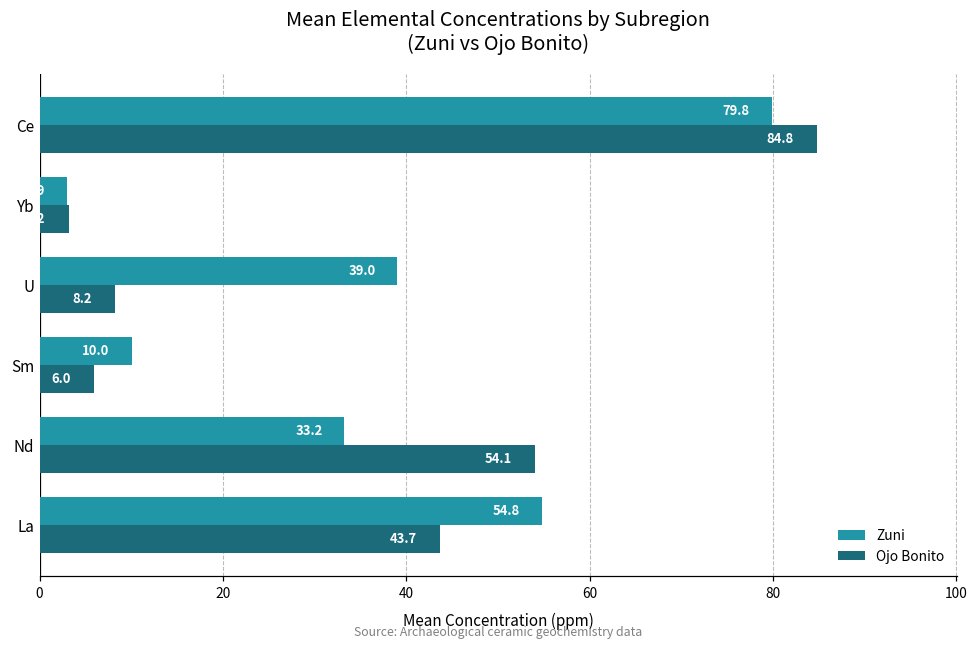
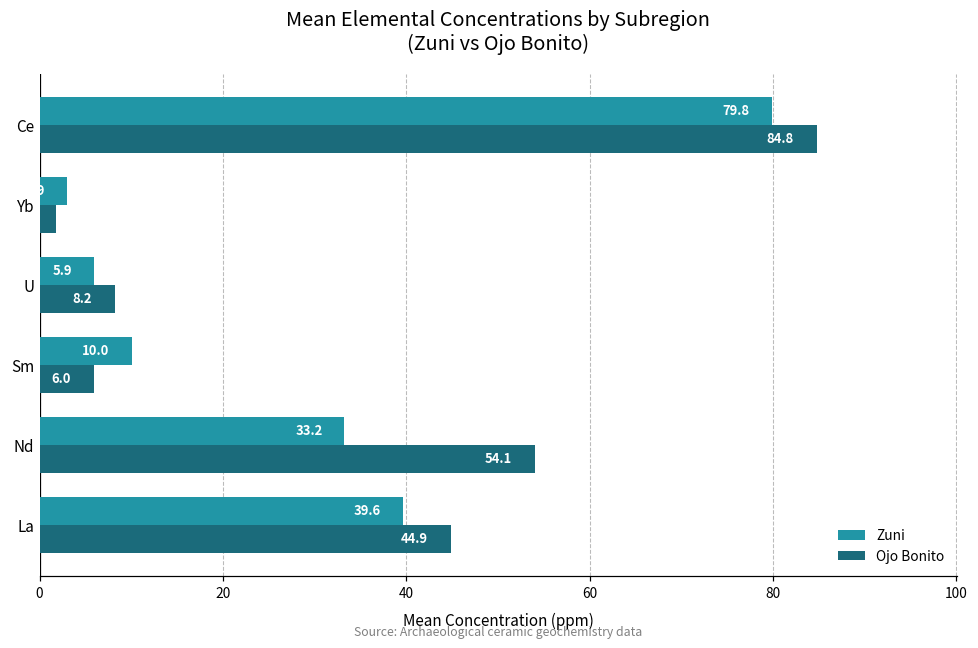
Ojo Bonito, Yb: 3 -> 2
Zuni, U: 39.0 -> 5.9
Zuni, La: 54.8 -> 39.6
Ojo Bonito, La: 43.7 -> 44.9
